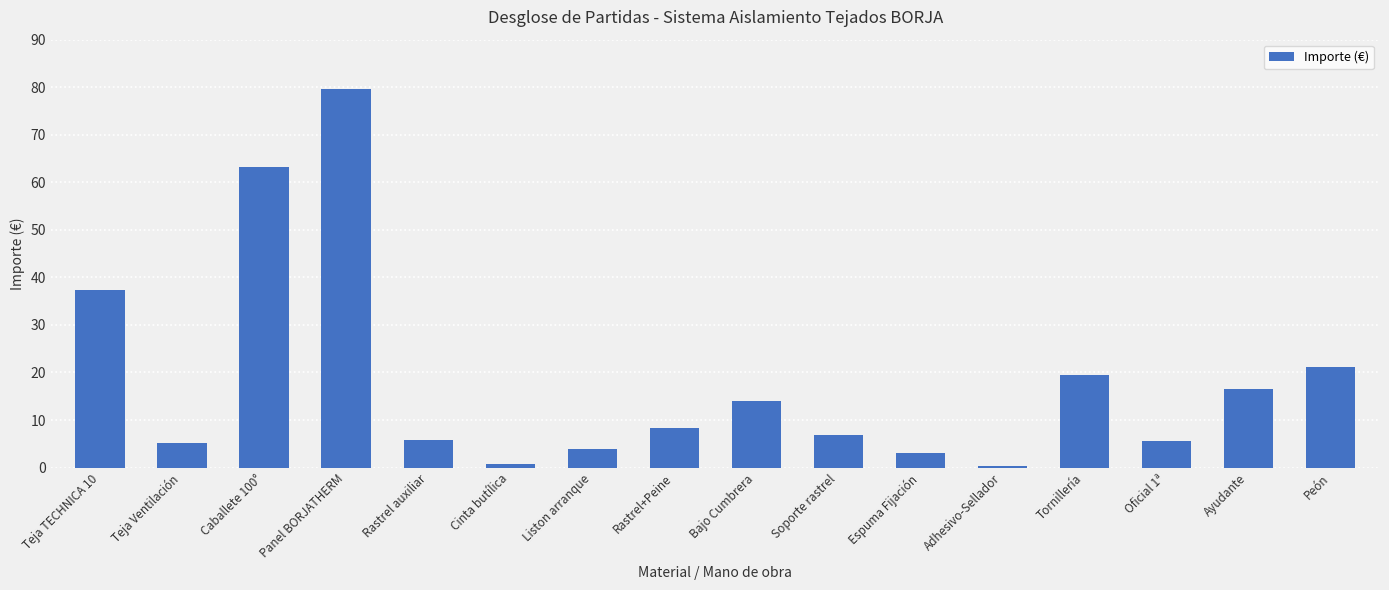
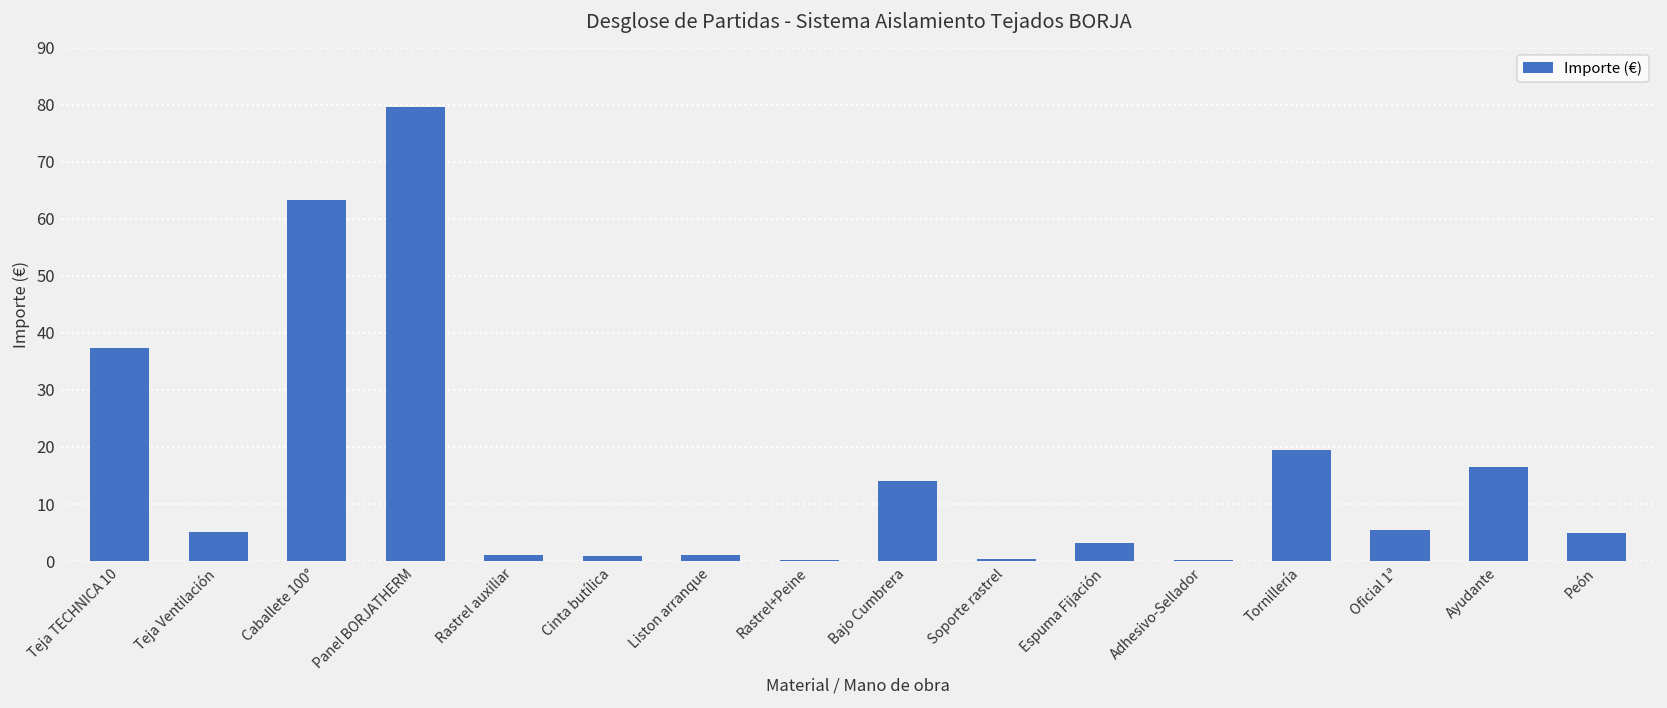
Rastrel auxiliar: 6 -> 1
Liston arranque: 4 -> 1
Rastrel+Peine: 8 -> 0
Soporte rastrel: 7 -> 0
Peón: 21 -> 5
